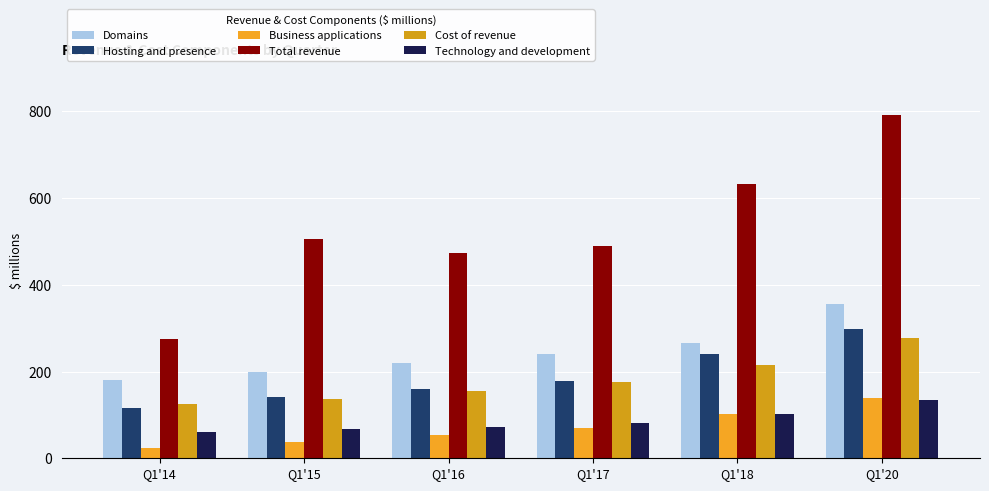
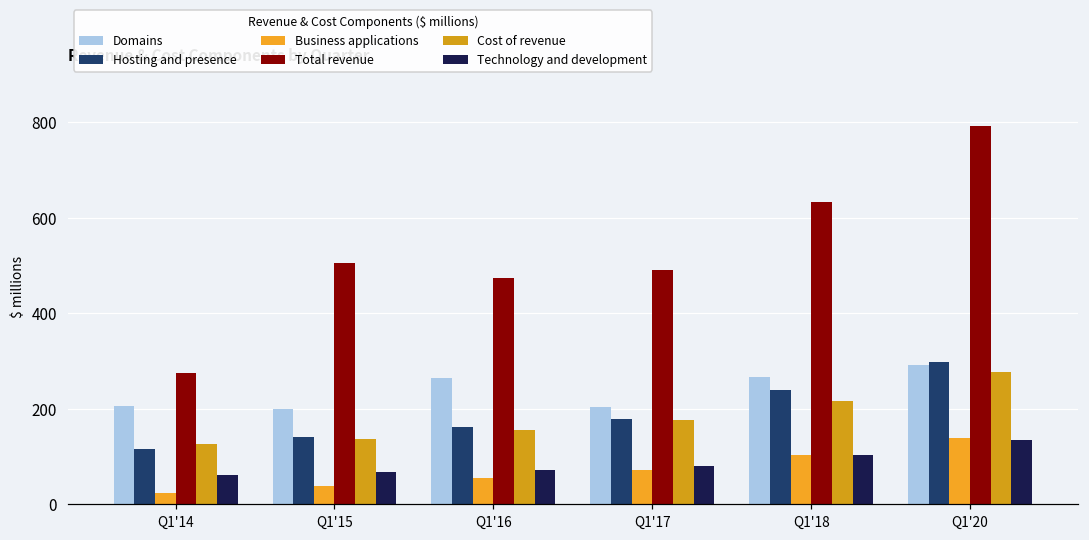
Domains, Q1'14: 180 -> 200
Domains, Q1'16: 220 -> 260
Domains, Q1'17: 240 -> 200
Domains, Q1'20: 360 -> 290
